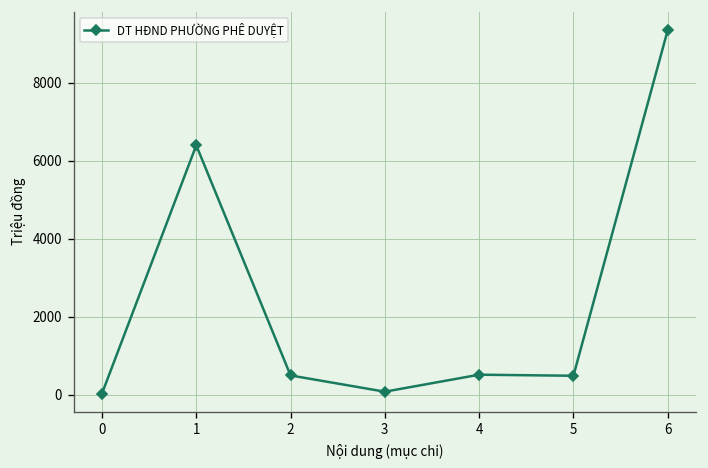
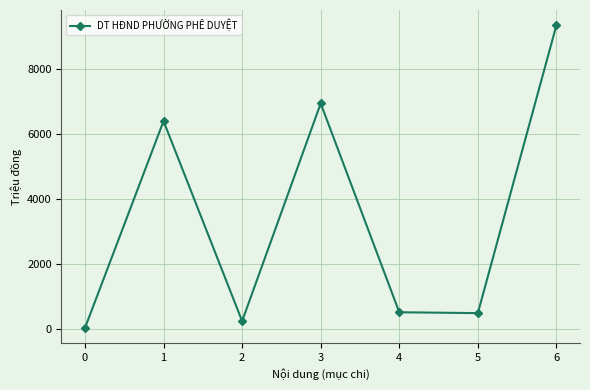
2: 500 -> 200
3: 100 -> 6900
